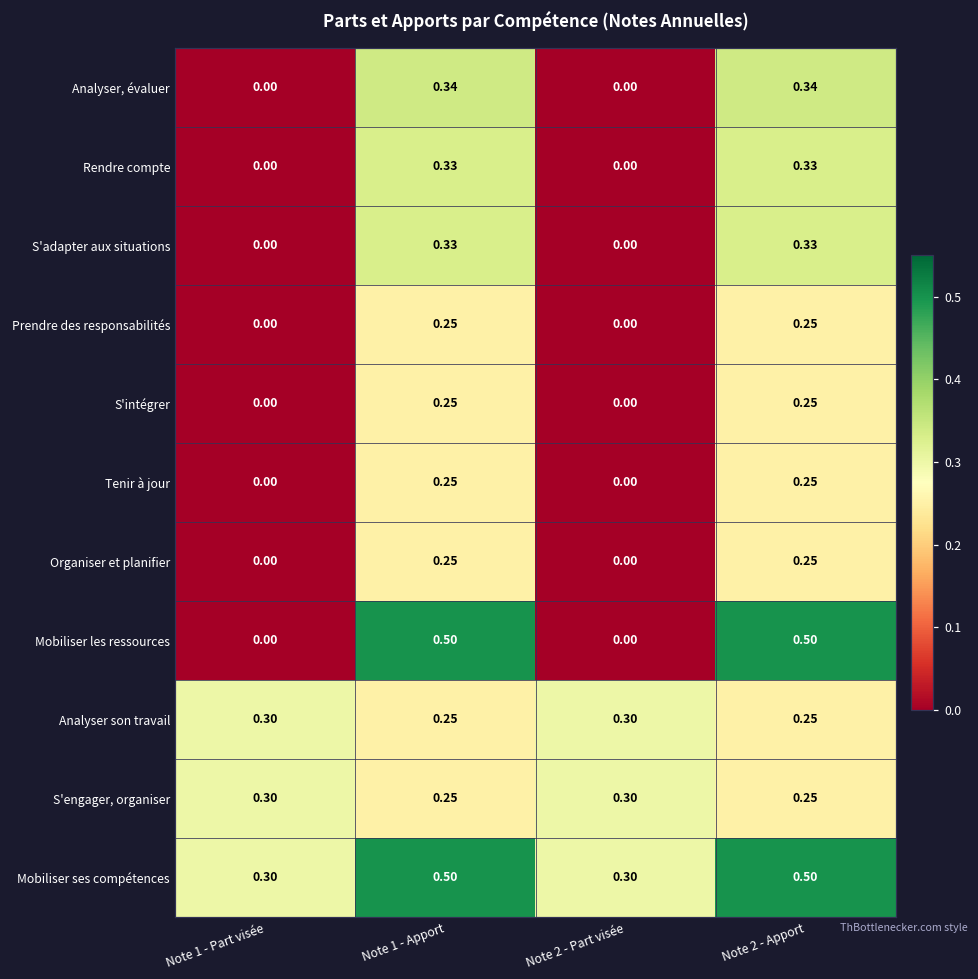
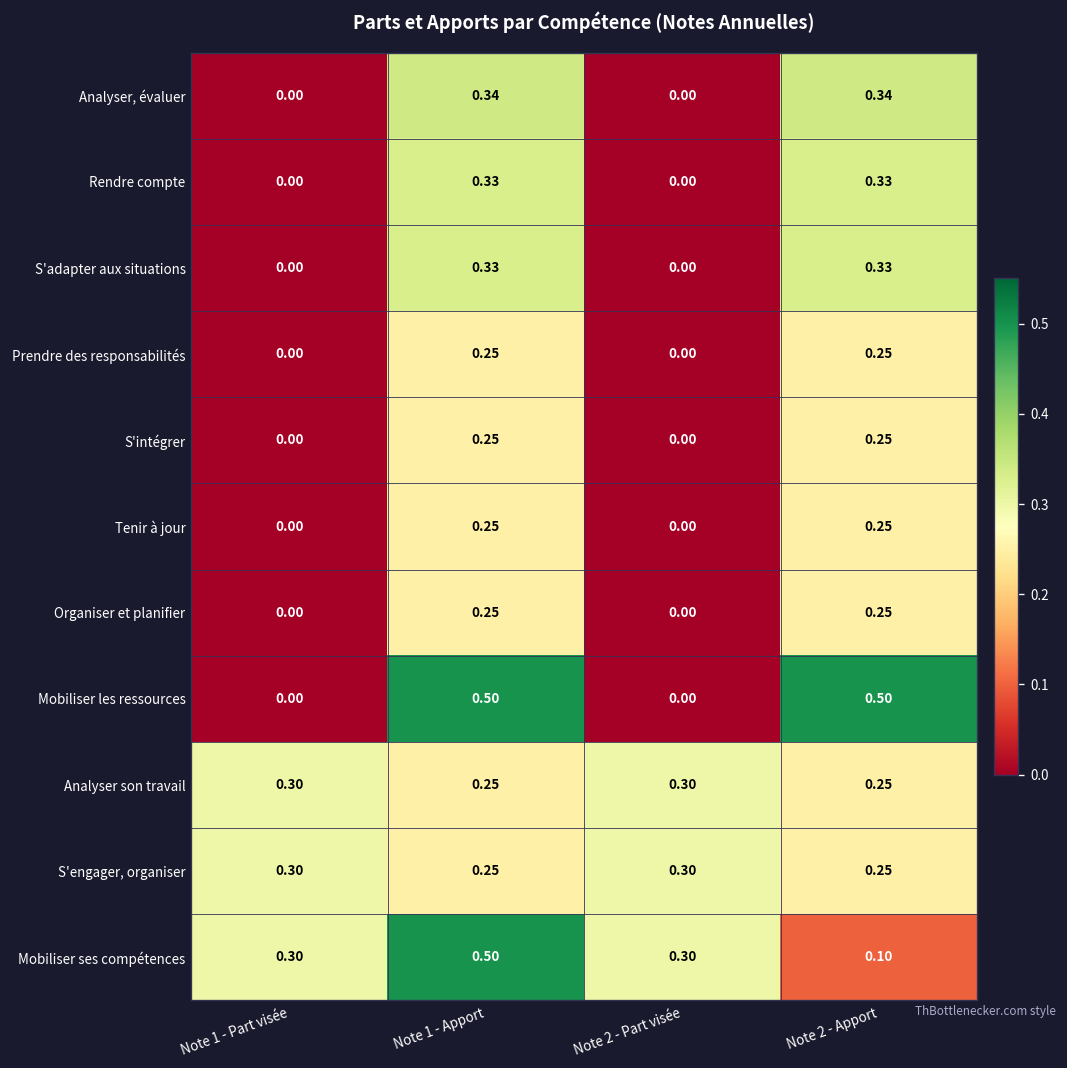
Mobiliser ses compétences, Note 2 - Apport: 0.50 -> 0.10
